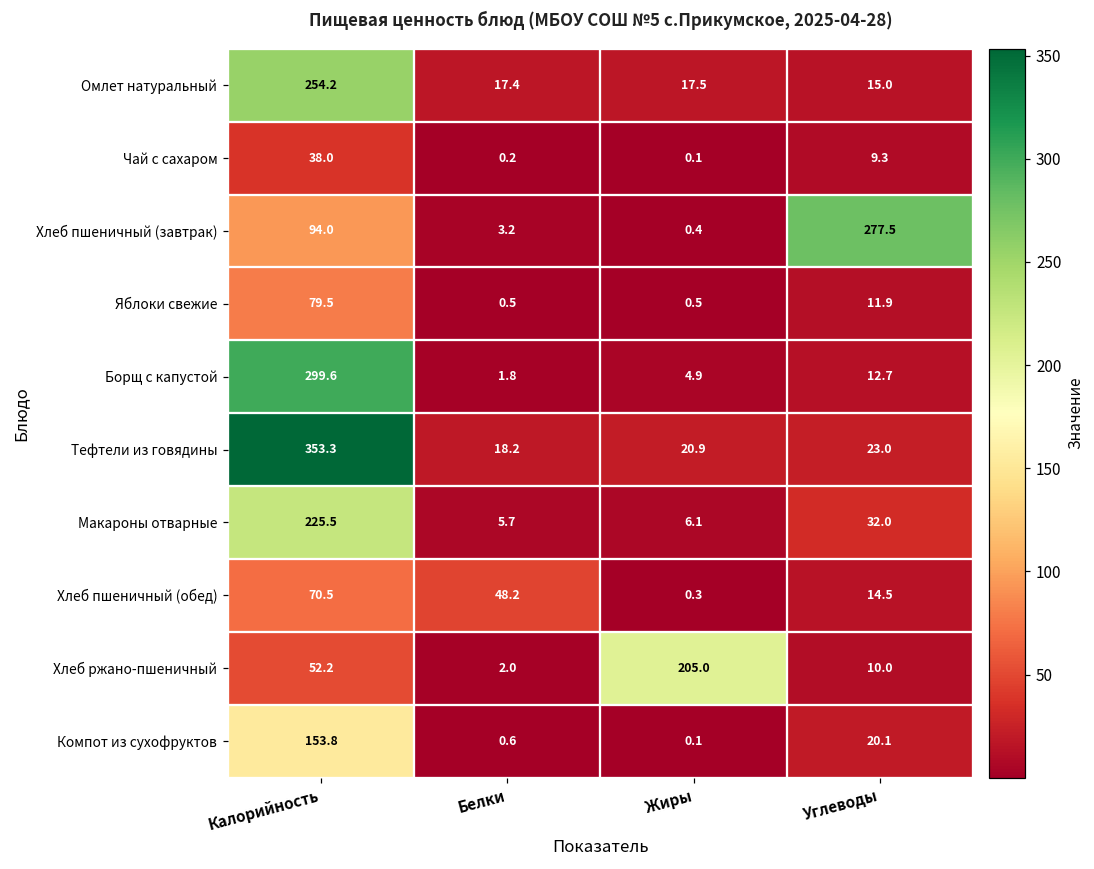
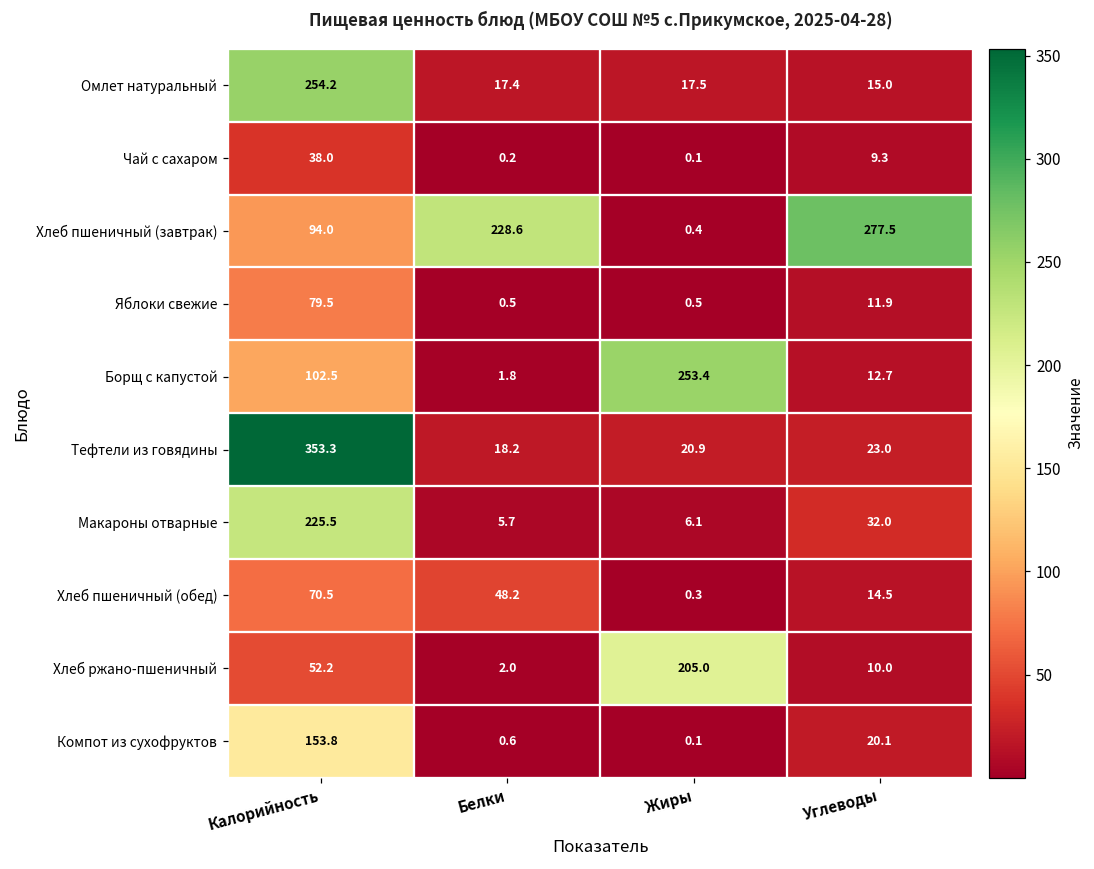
Хлеб пшеничный (завтрак), Белки: 3.2 -> 228.6
Борщ с капустой, Калорийность: 299.6 -> 102.5
Борщ с капустой, Жиры: 4.9 -> 253.4
